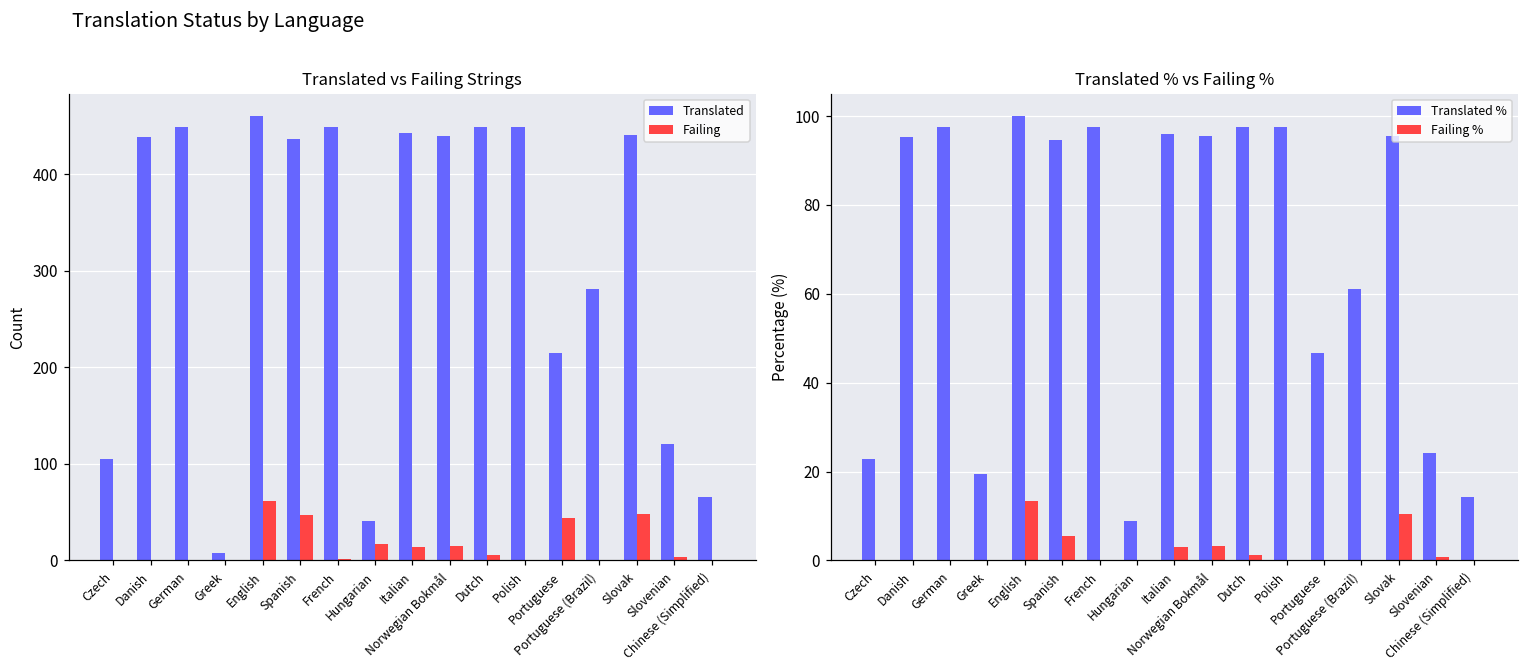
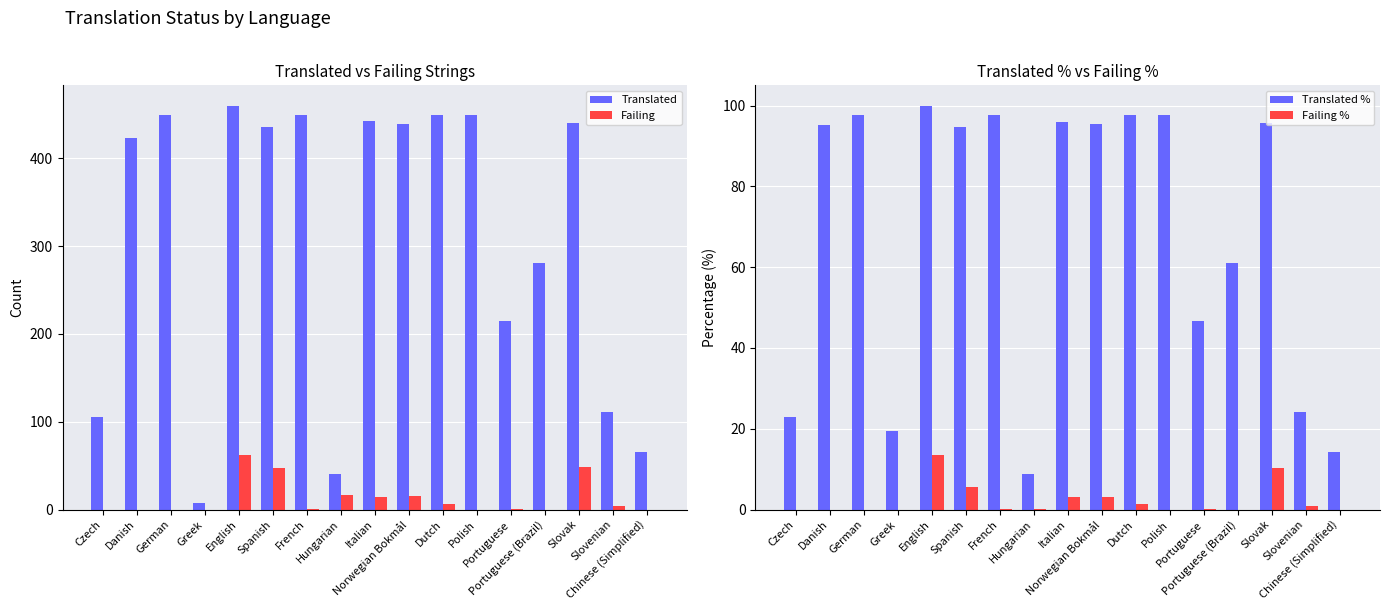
Translated vs Failing Strings, Translated, Danish: 440 -> 420
Translated vs Failing Strings, Failing, Portuguese: 40 -> 0
Translated vs Failing Strings, Translated, Slovenian: 120 -> 110
